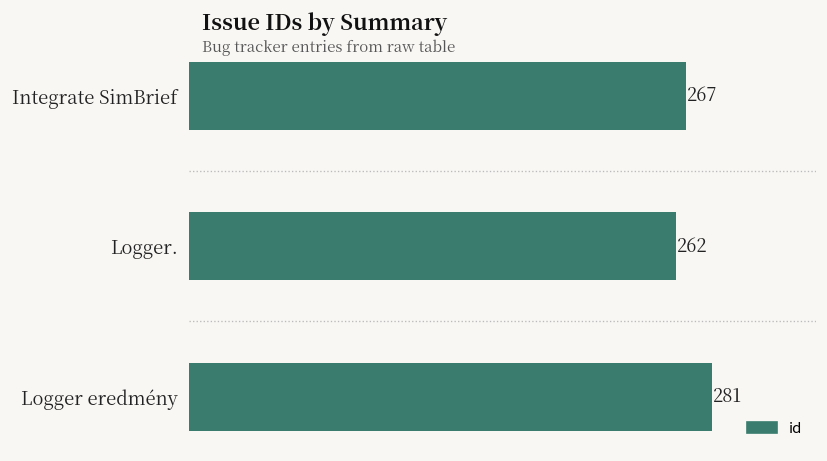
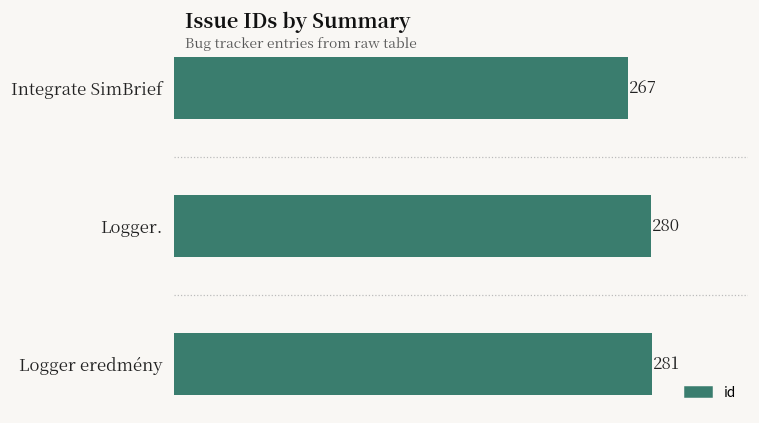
Logger.: 262 -> 280
